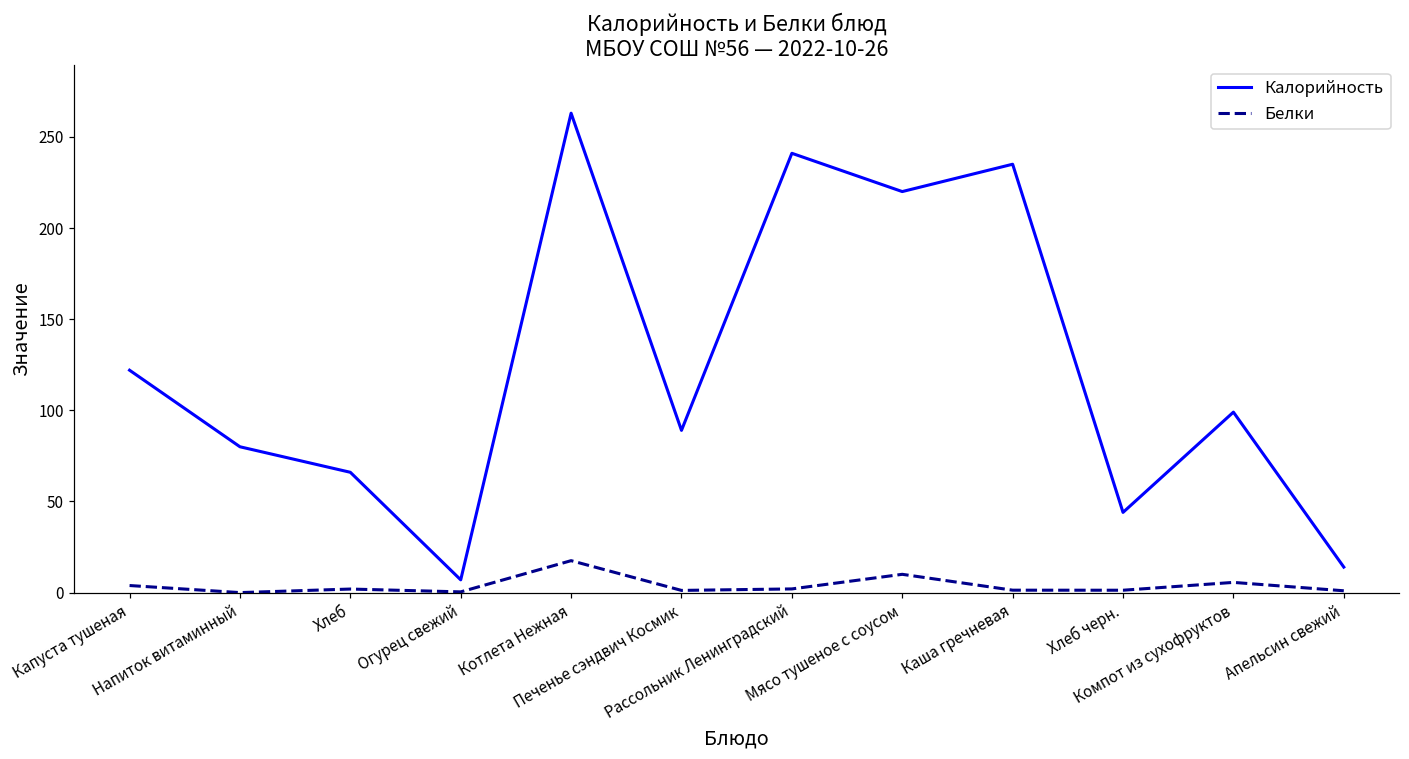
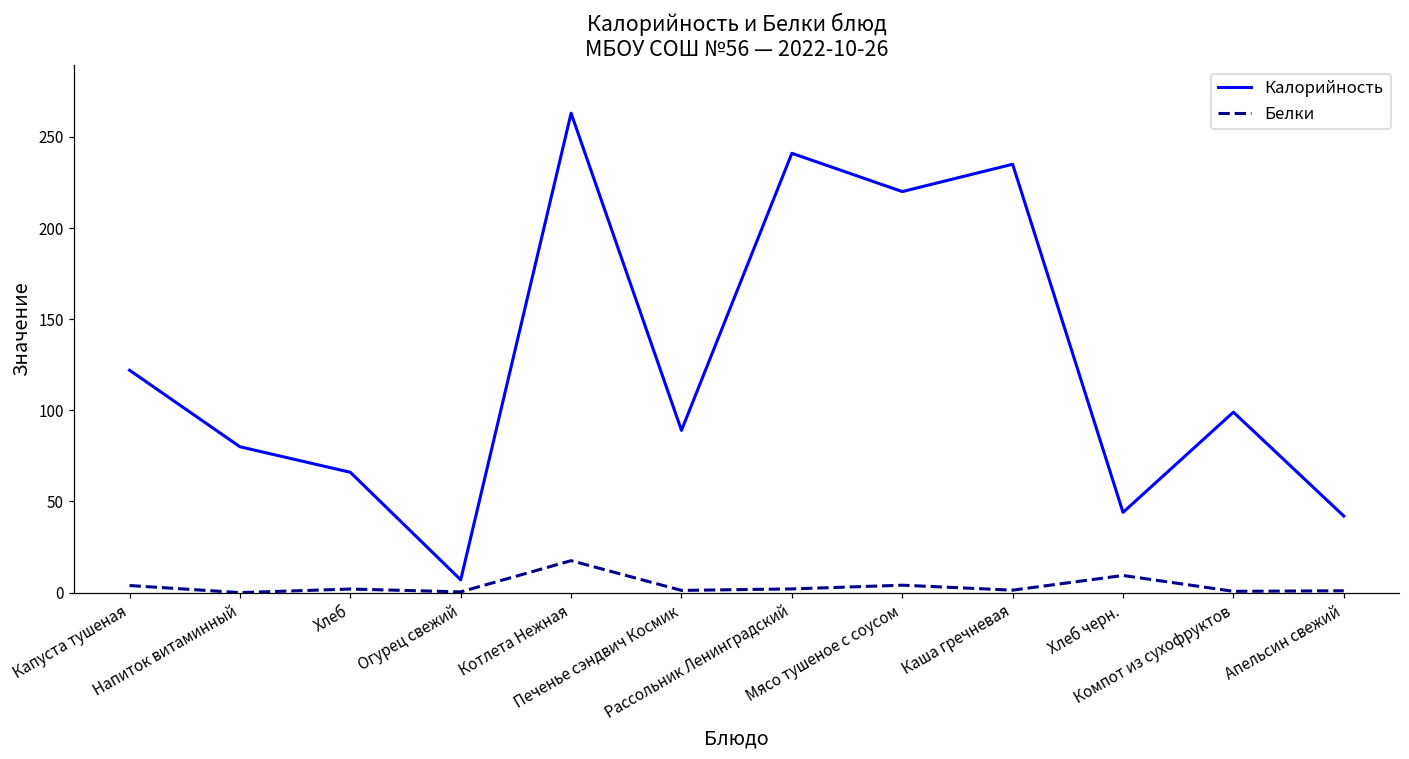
Белки, Мясо тушеное с соусом: 10 -> 4
Белки, Хлеб черн.: 1 -> 9
Белки, Компот из сухофруктов: 6 -> 1
Калорийность, Апельсин свежий: 14 -> 42
